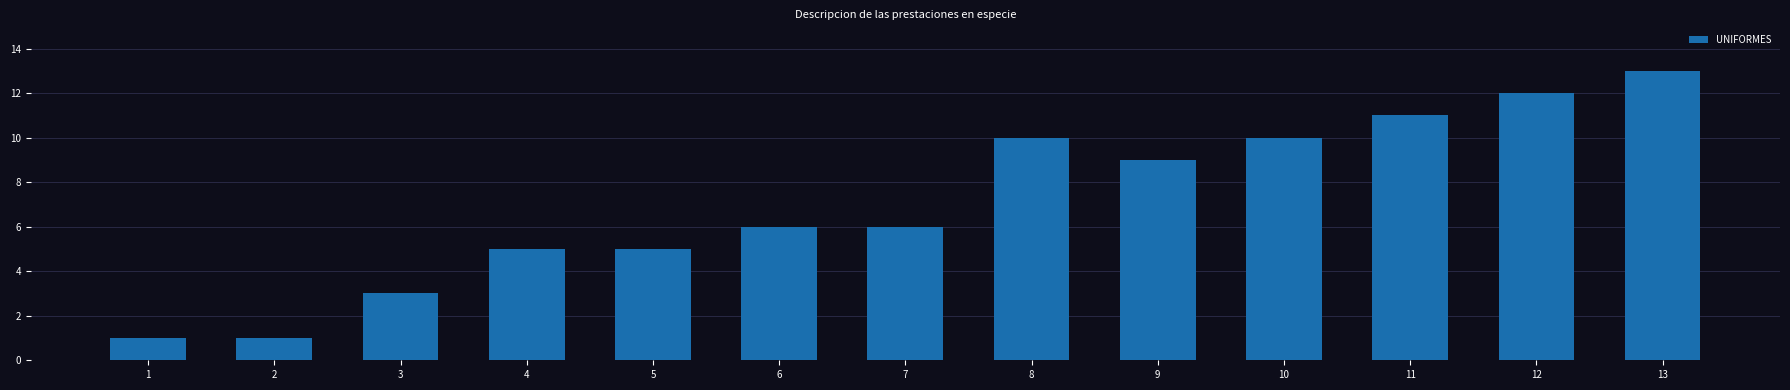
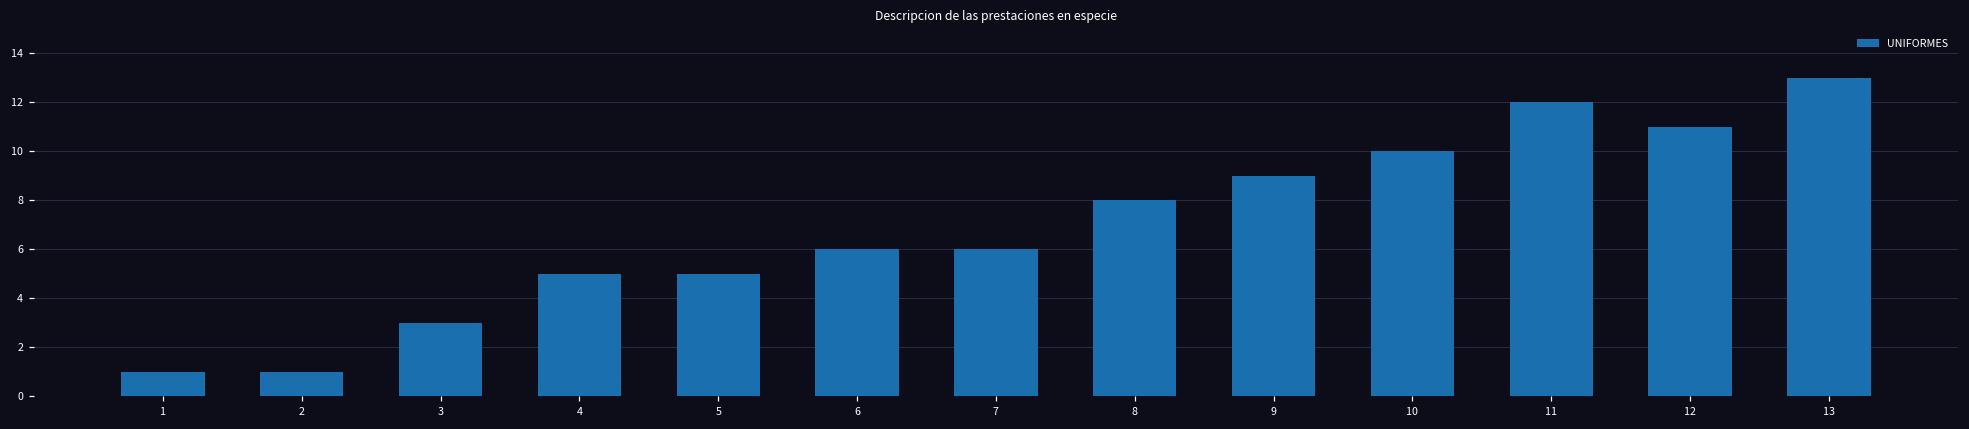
8: 10 -> 8
11: 11 -> 12
12: 12 -> 11
